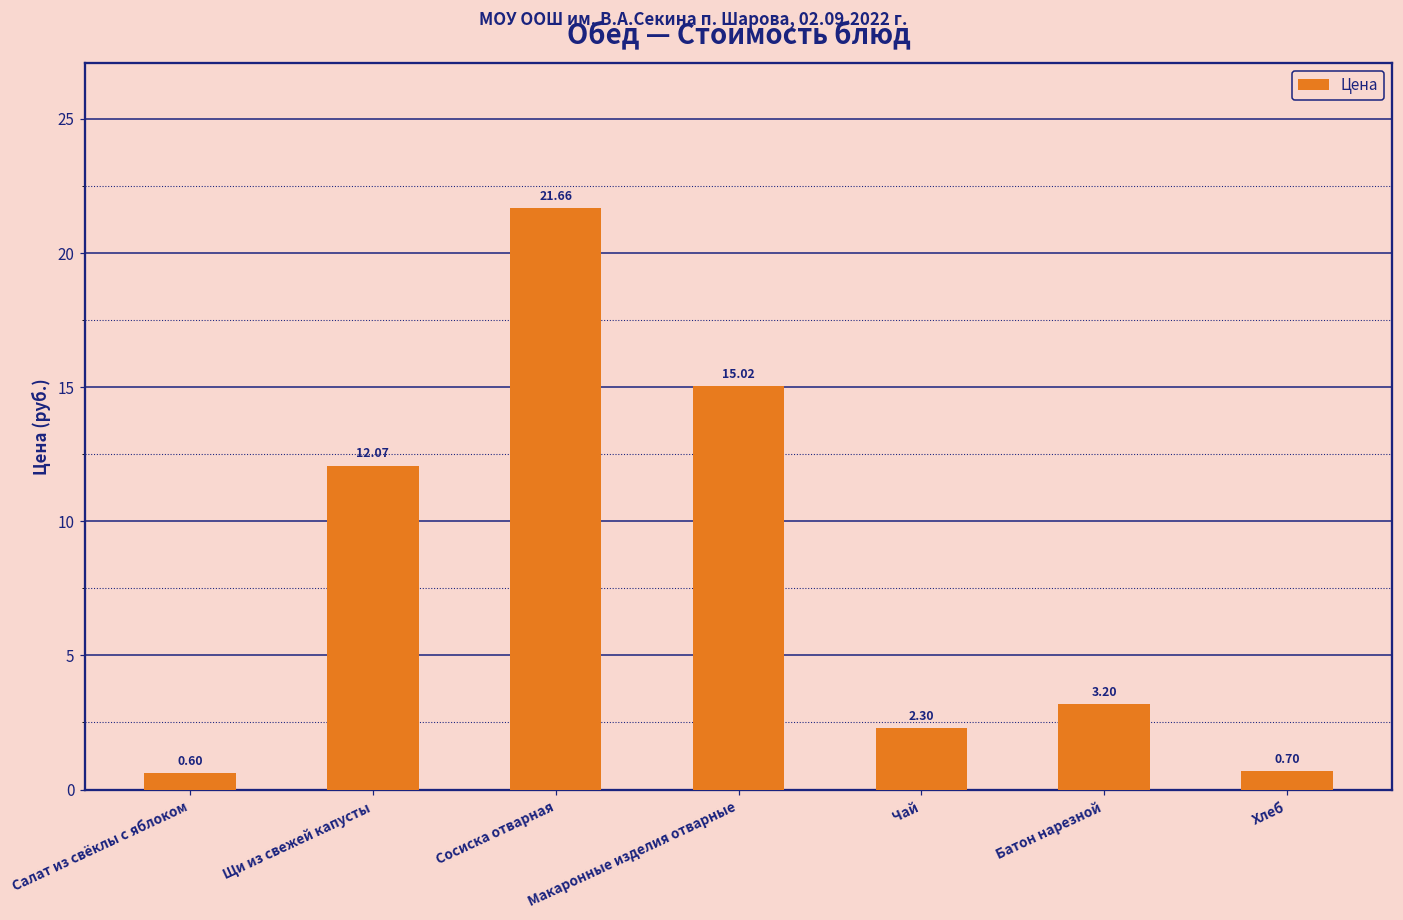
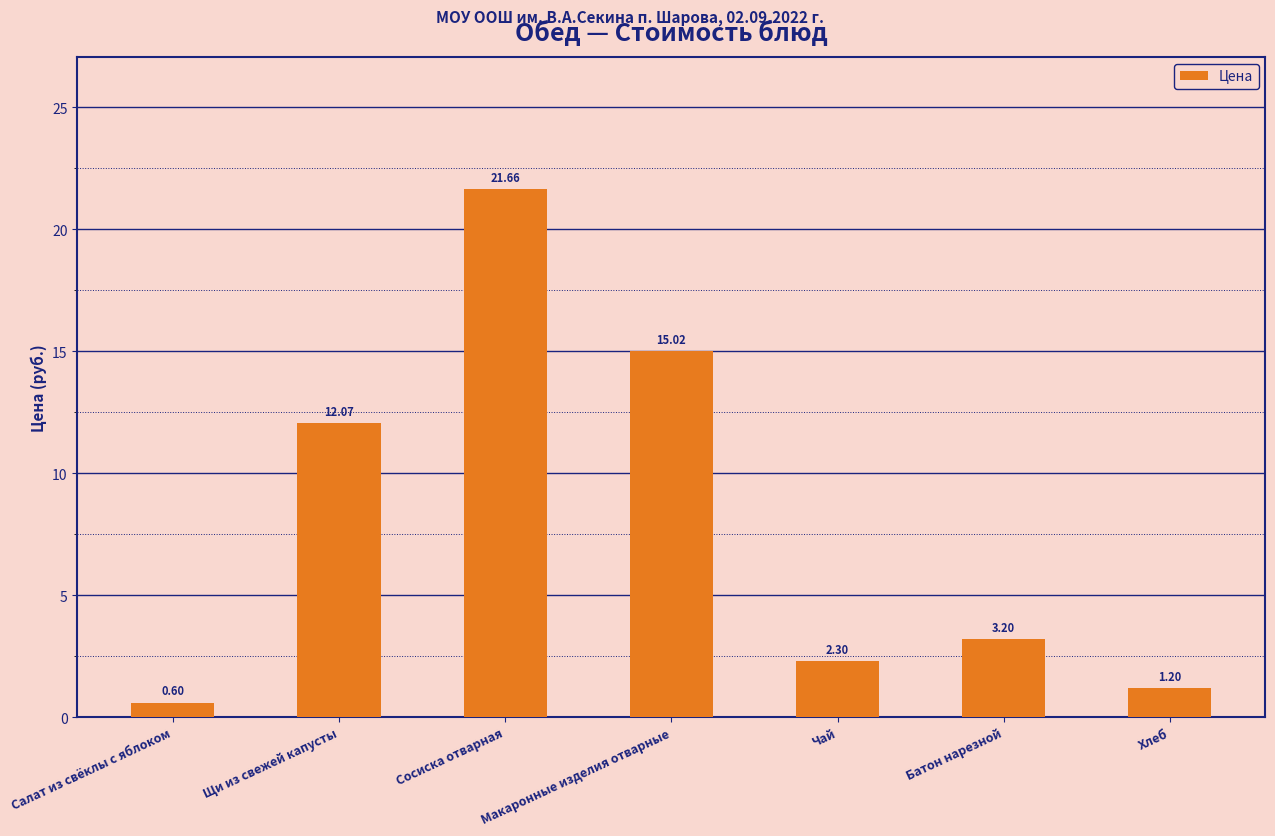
Хлеб: 0.70 -> 1.20
